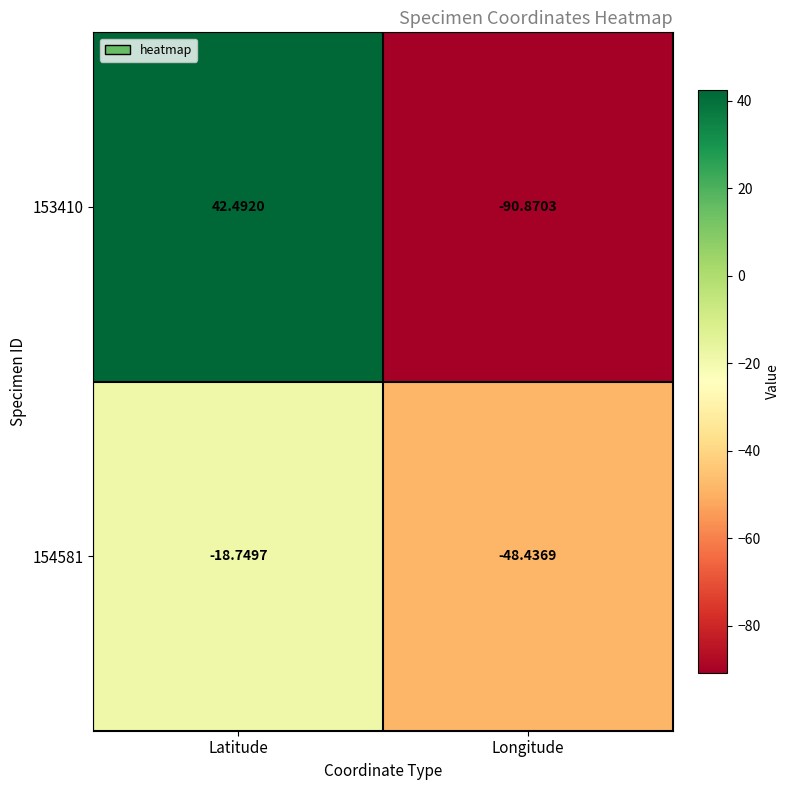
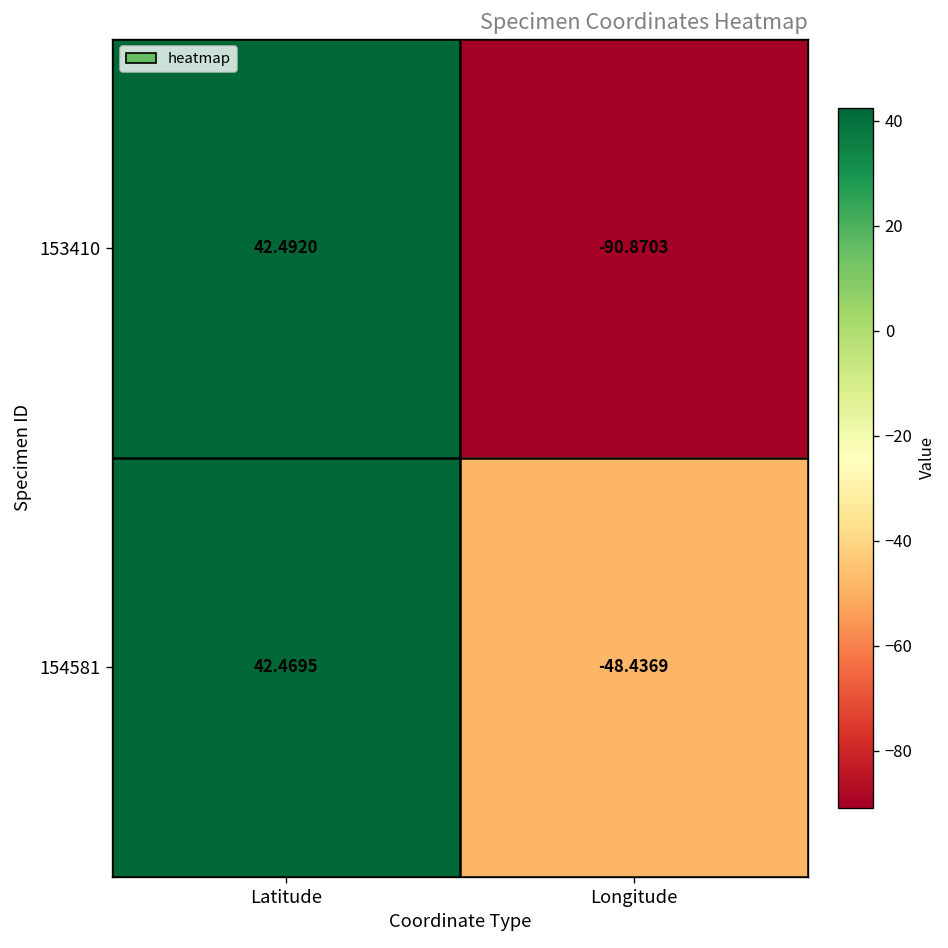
154581, Latitude: -18.7497 -> 42.4695
